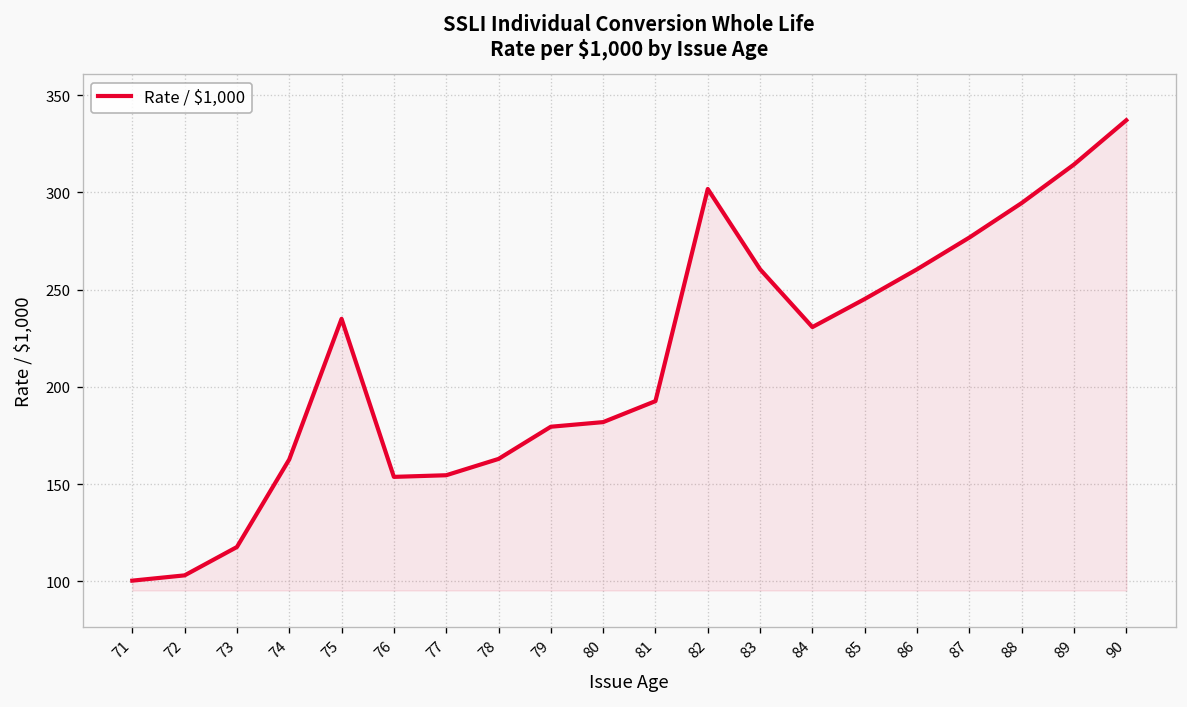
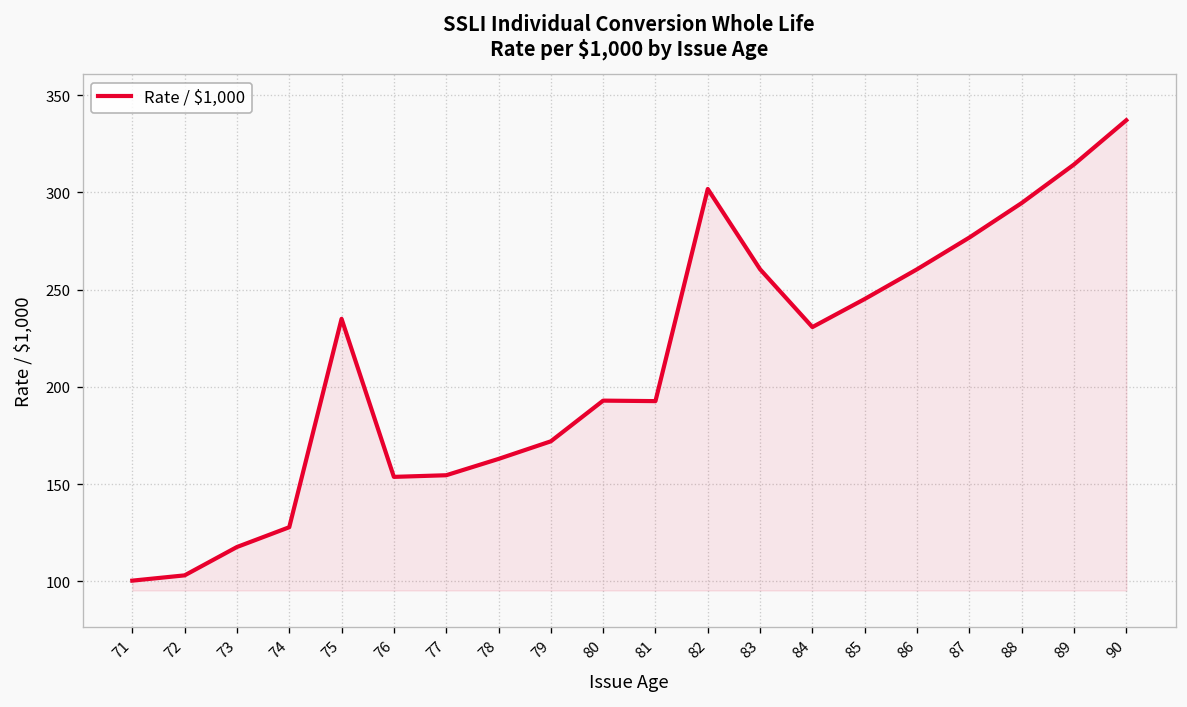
74: 163 -> 128
79: 179 -> 172
80: 182 -> 193
